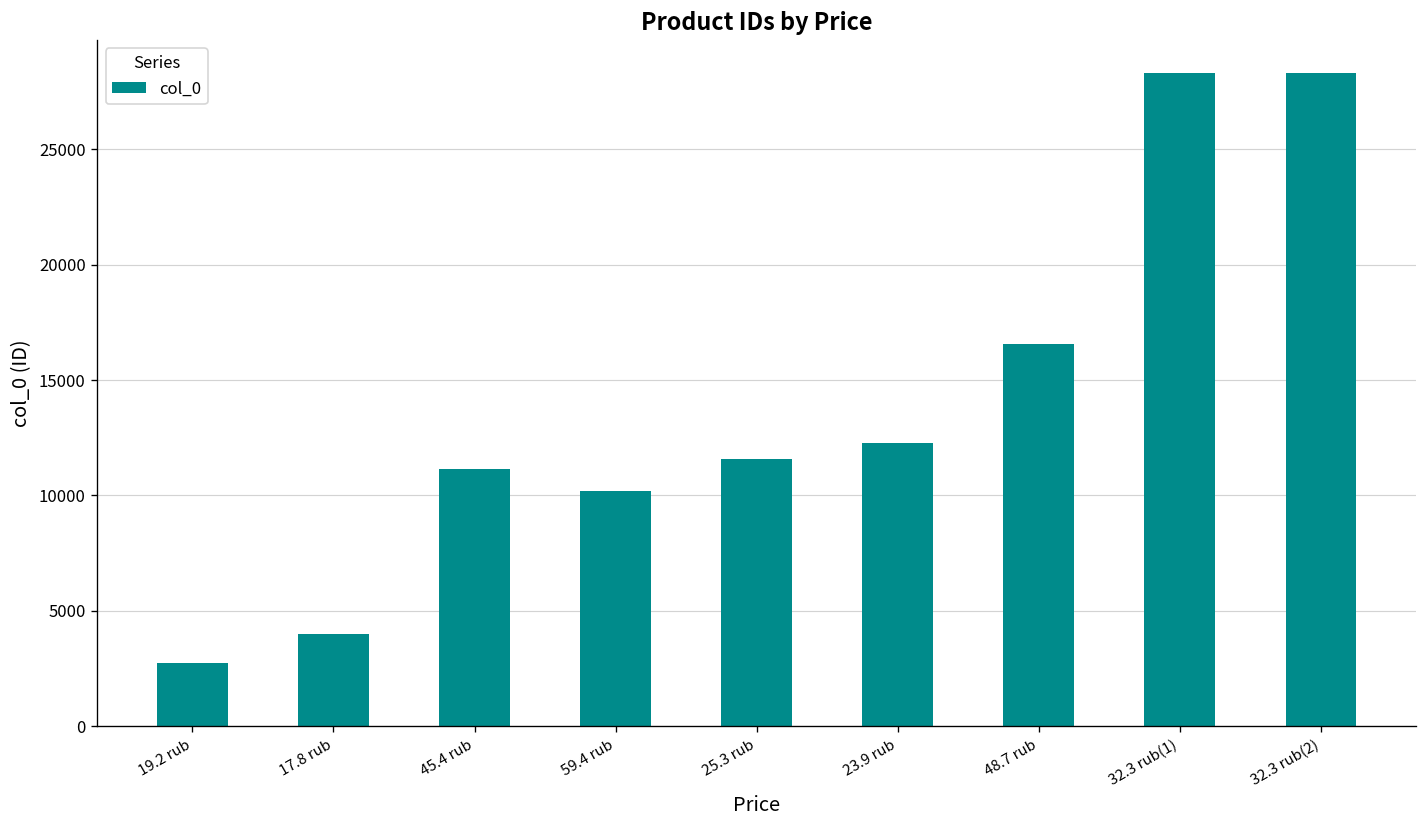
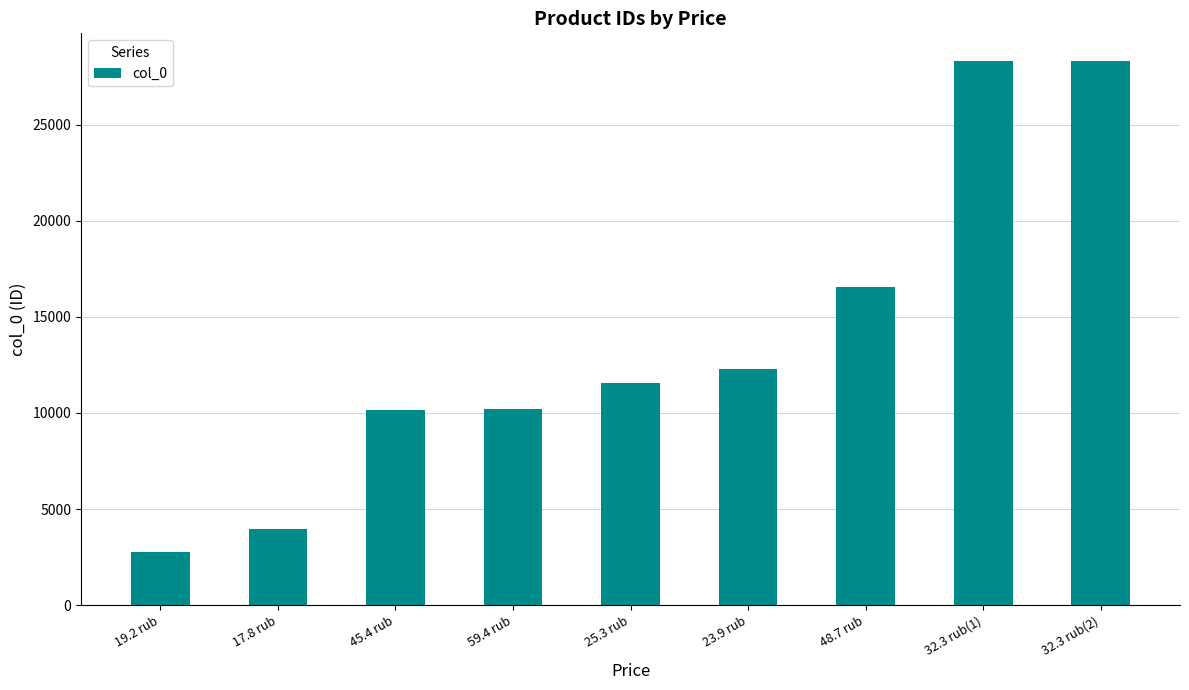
45.4 rub: 11100 -> 10100
